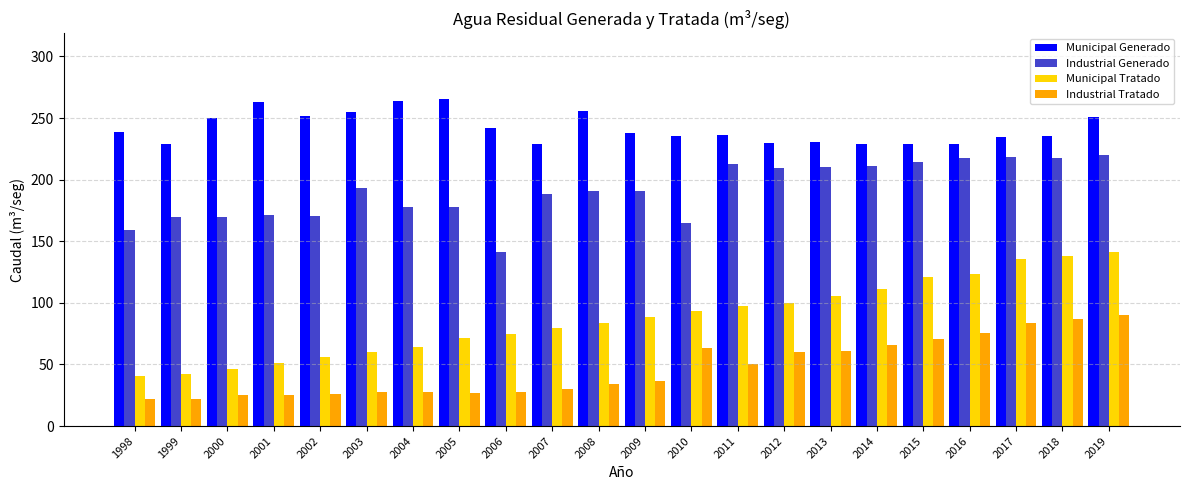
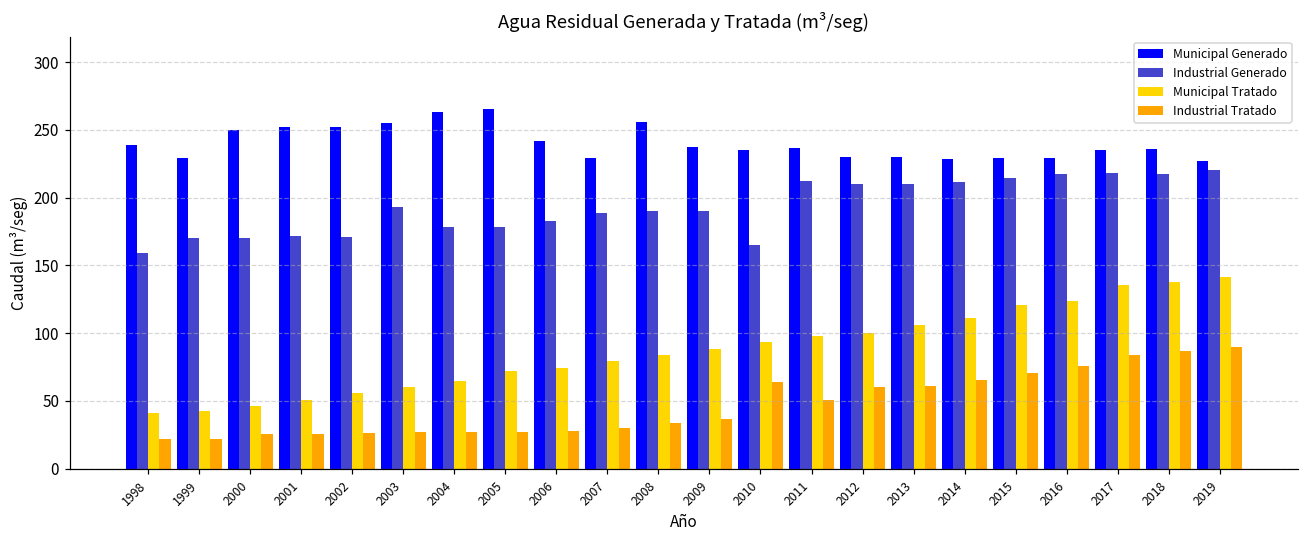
Municipal Generado, 2001: 263 -> 252
Industrial Generado, 2006: 141 -> 183
Municipal Generado, 2019: 250 -> 227
